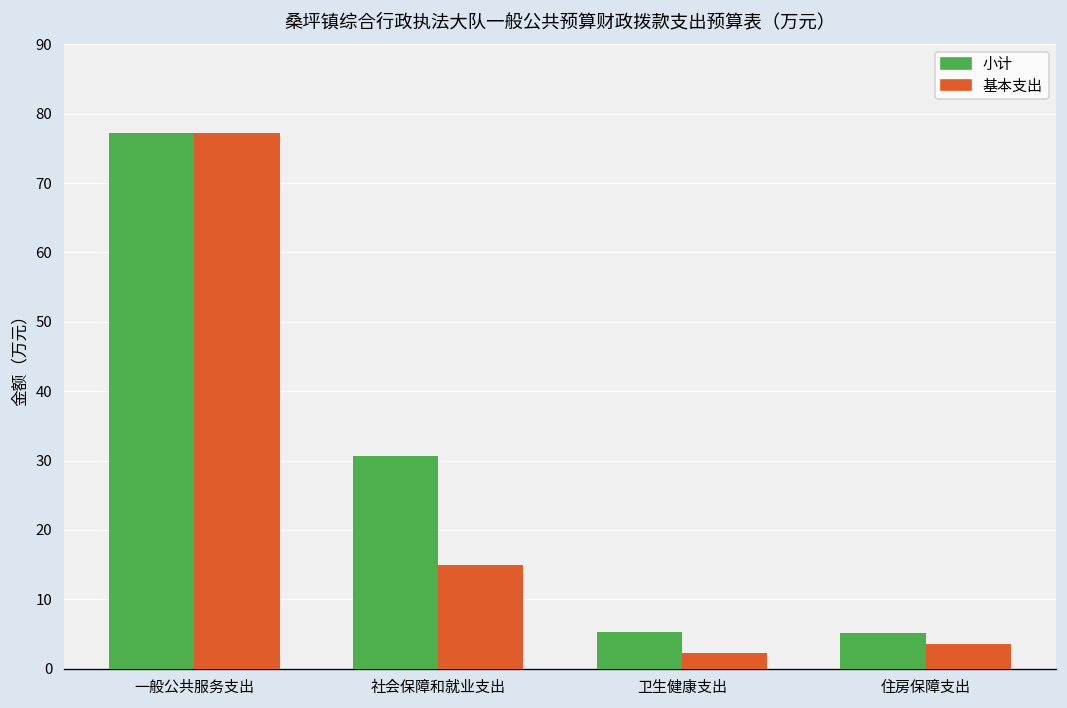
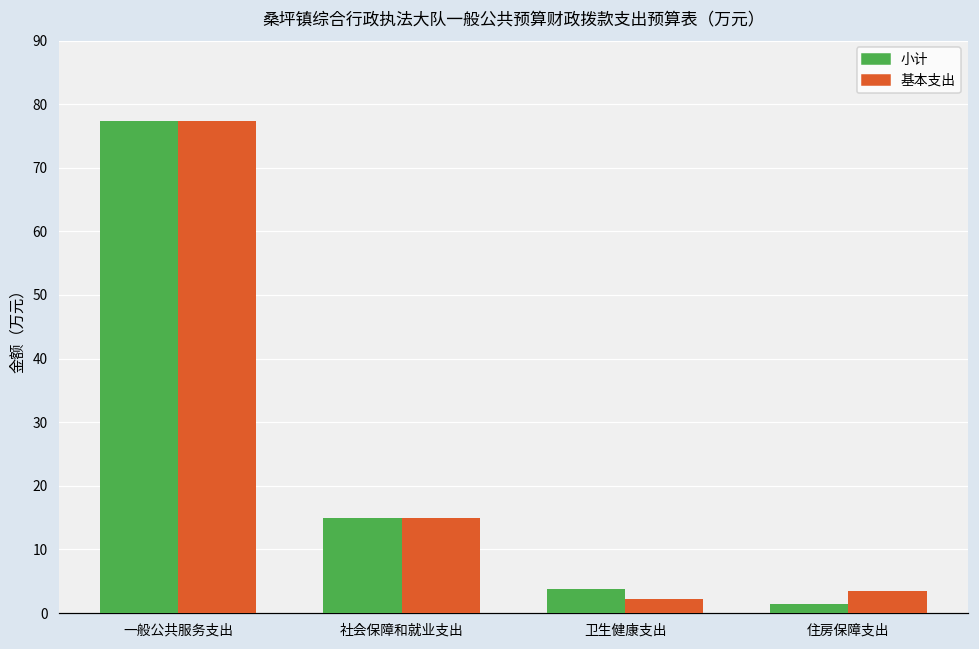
小计, 社会保障和就业支出: 31 -> 15
小计, 卫生健康支出: 5 -> 4
小计, 住房保障支出: 5 -> 1
